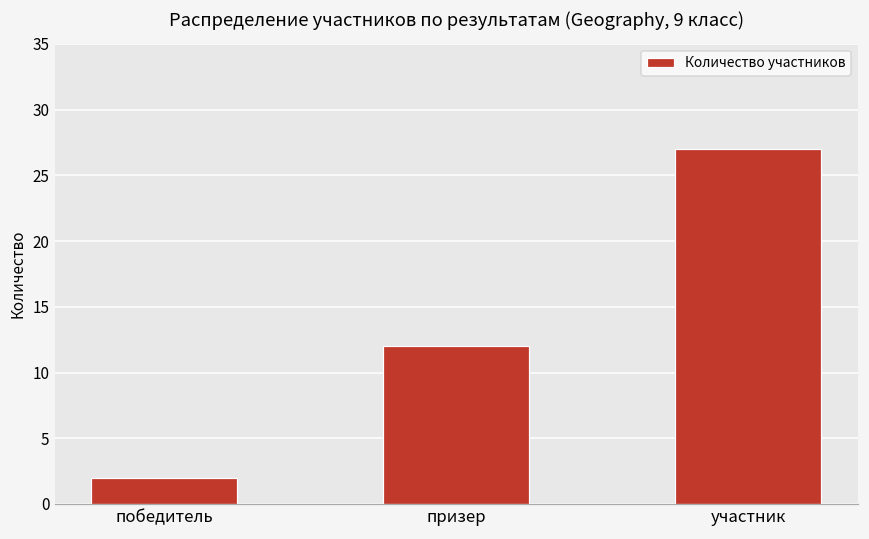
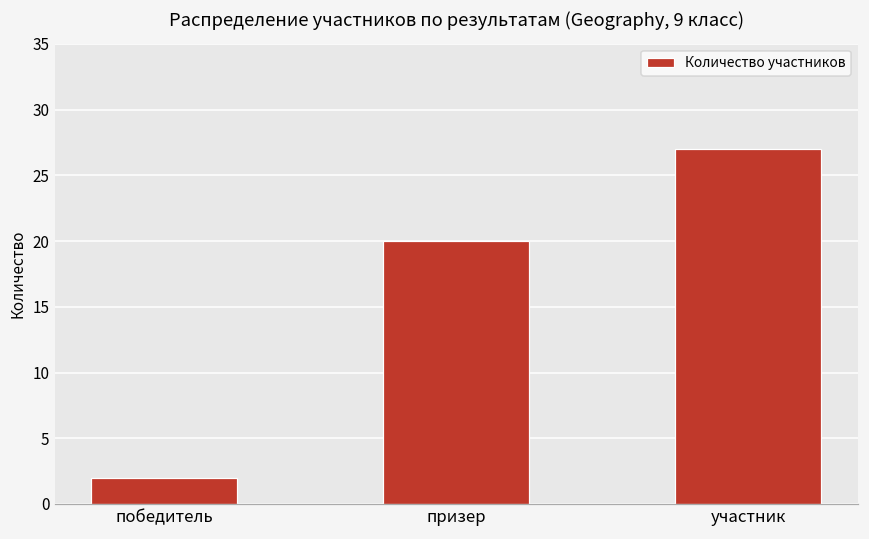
призер: 12 -> 20
